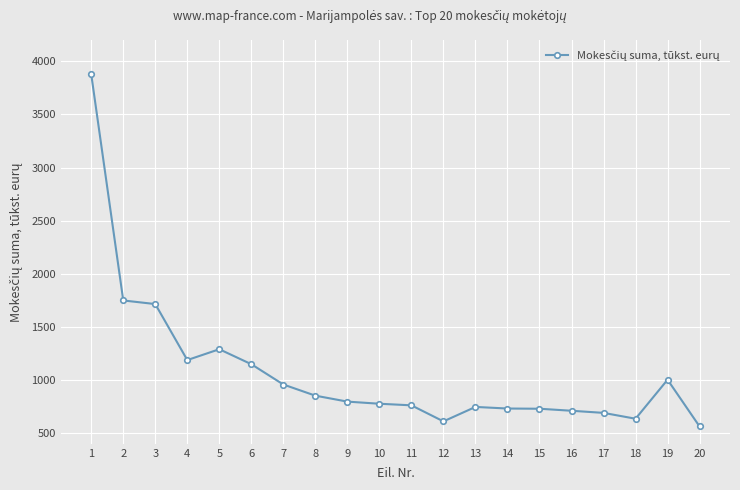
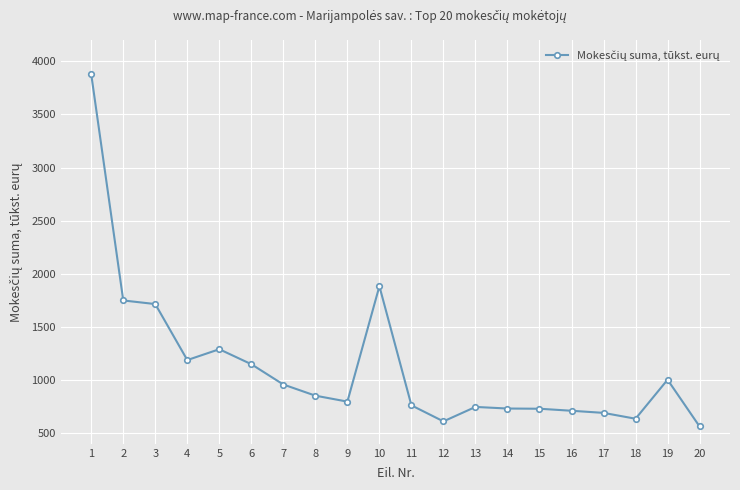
10: 780 -> 1880
